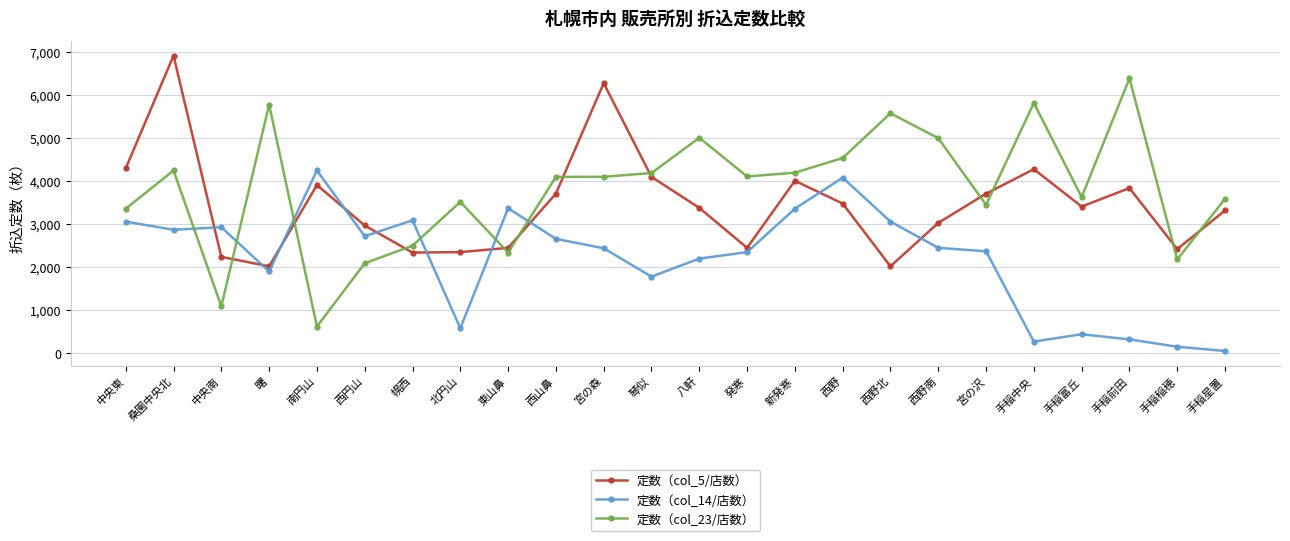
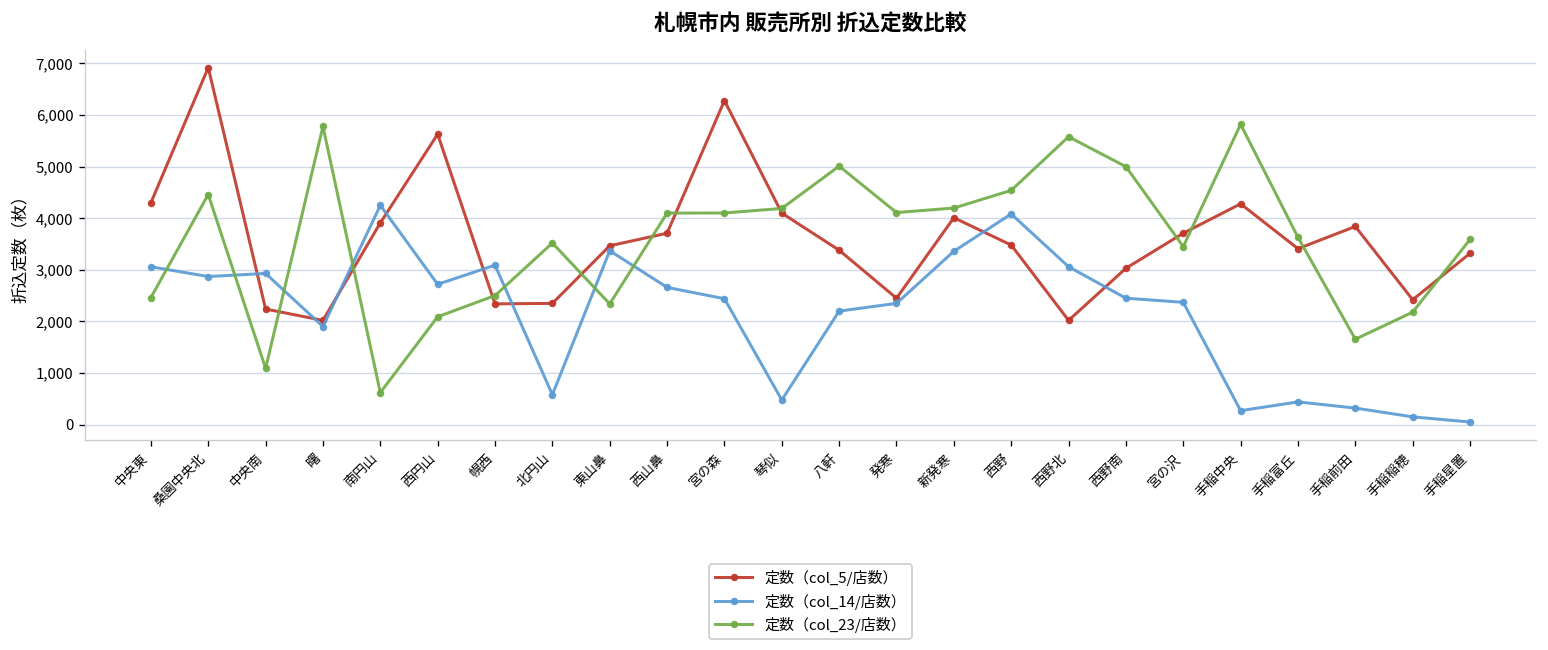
定数（col_23/店数）, 中央東: 3,400 -> 2,500
定数（col_23/店数）, 桑園中央北: 4,200 -> 4,500
定数（col_5/店数）, 西円山: 3,000 -> 5,600
定数（col_5/店数）, 東山鼻: 2,500 -> 3,500
定数（col_14/店数）, 琴似: 1,800 -> 500
定数（col_23/店数）, 手稲前田: 6,400 -> 1,700
